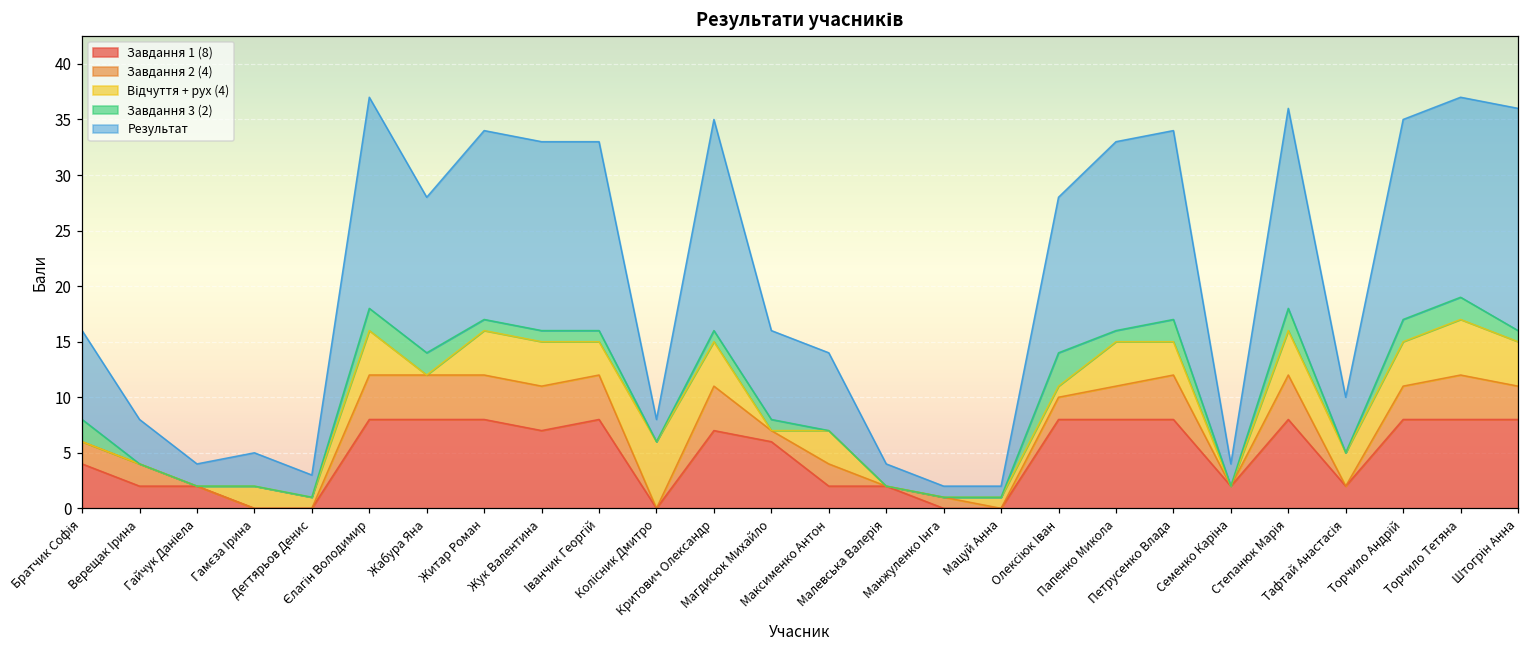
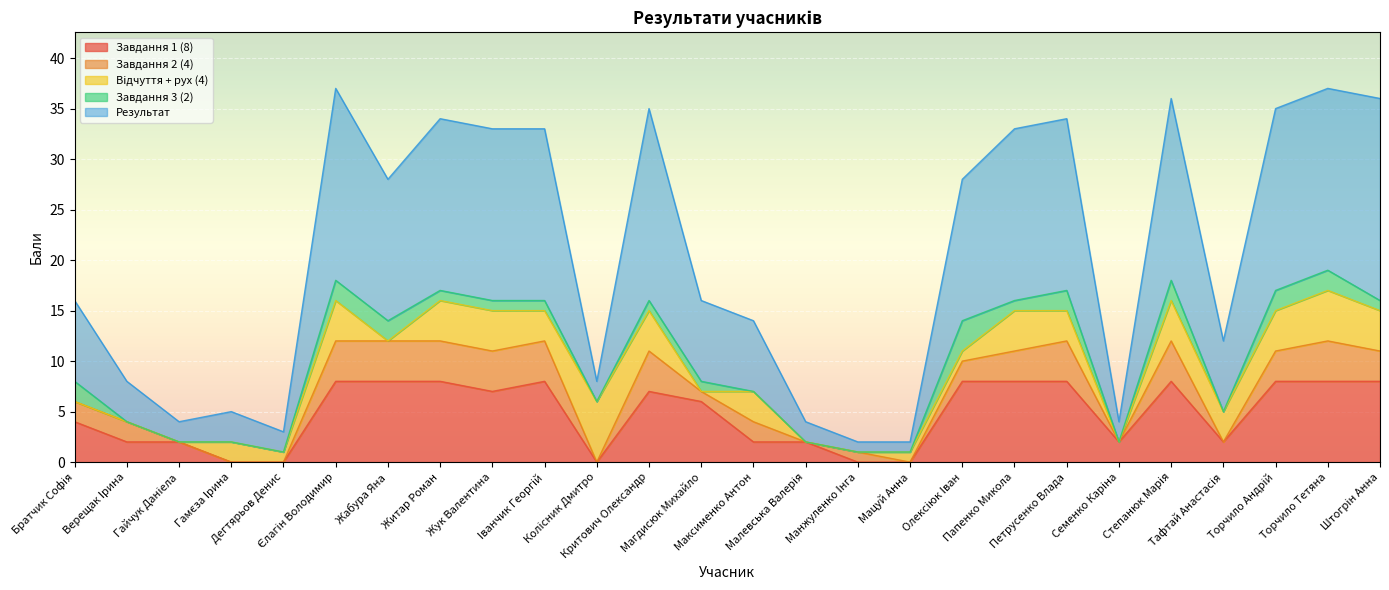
Результат, Тафтай Анастасія: 5 -> 7
